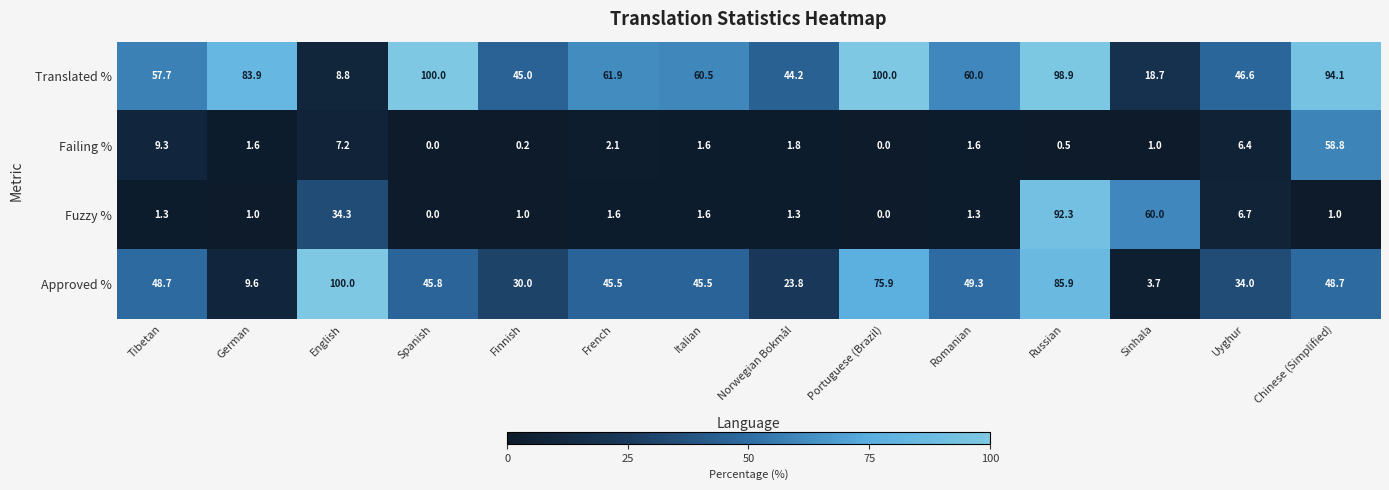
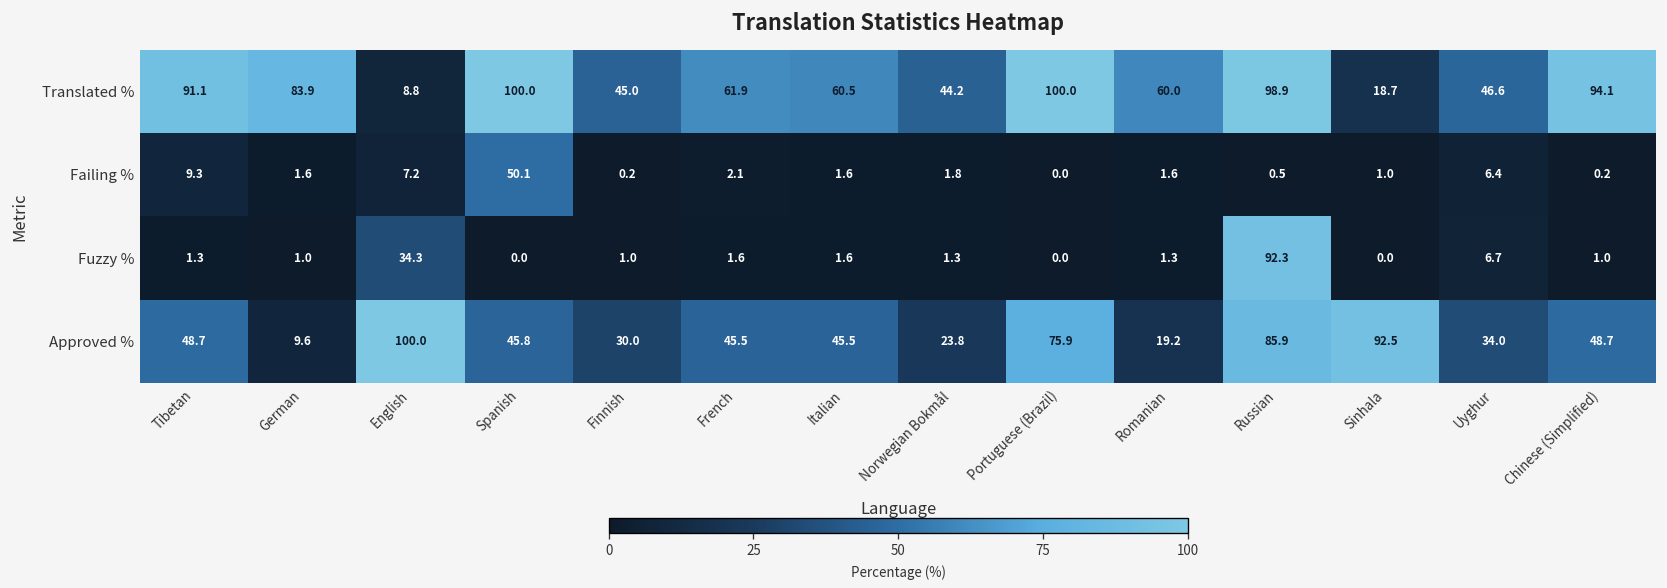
Translated %, Tibetan: 57.7 -> 91.1
Failing %, Spanish: 0.0 -> 50.1
Failing %, Chinese (Simplified): 58.8 -> 0.2
Fuzzy %, Sinhala: 60.0 -> 0.0
Approved %, Romanian: 49.3 -> 19.2
Approved %, Sinhala: 3.7 -> 92.5
